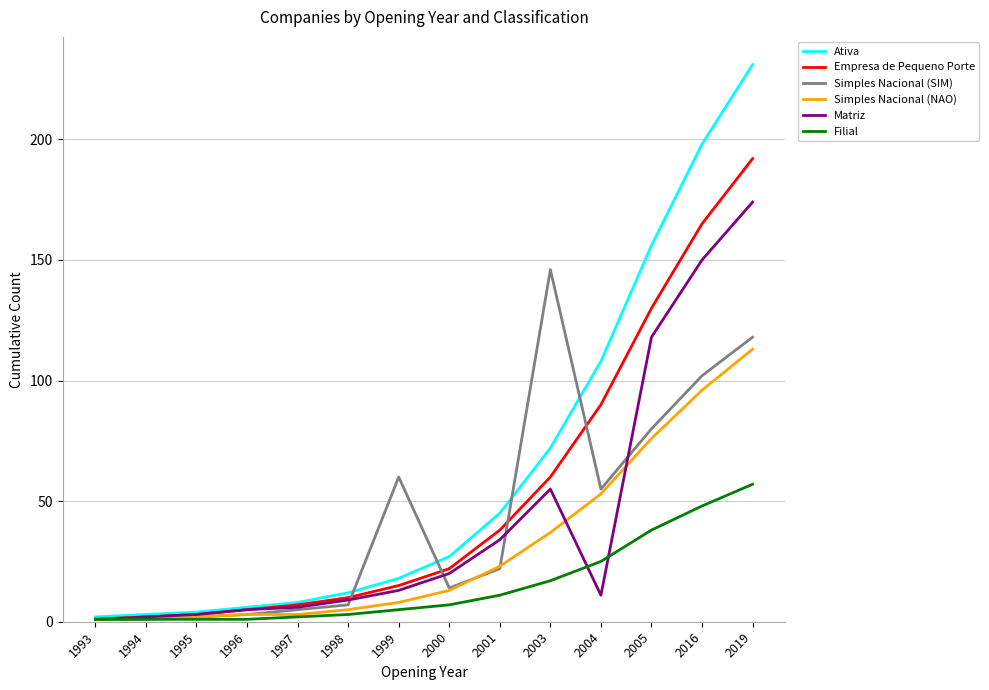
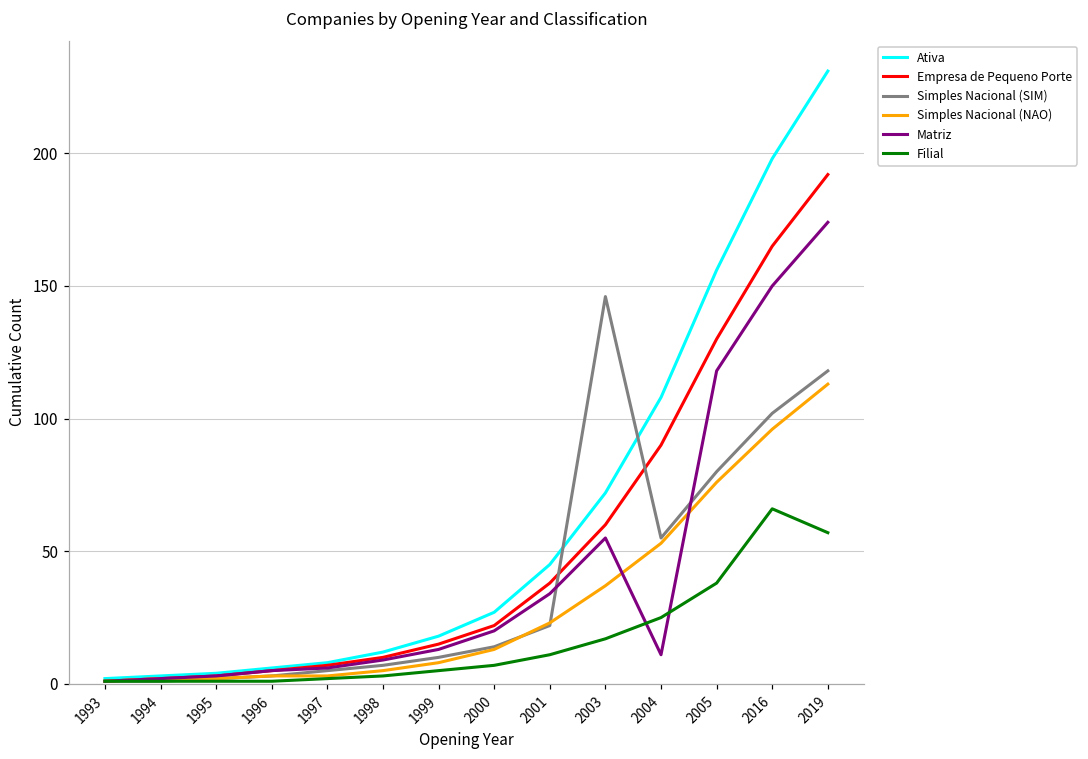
Simples Nacional (SIM), 1999: 60 -> 10
Filial, 2016: 48 -> 66
